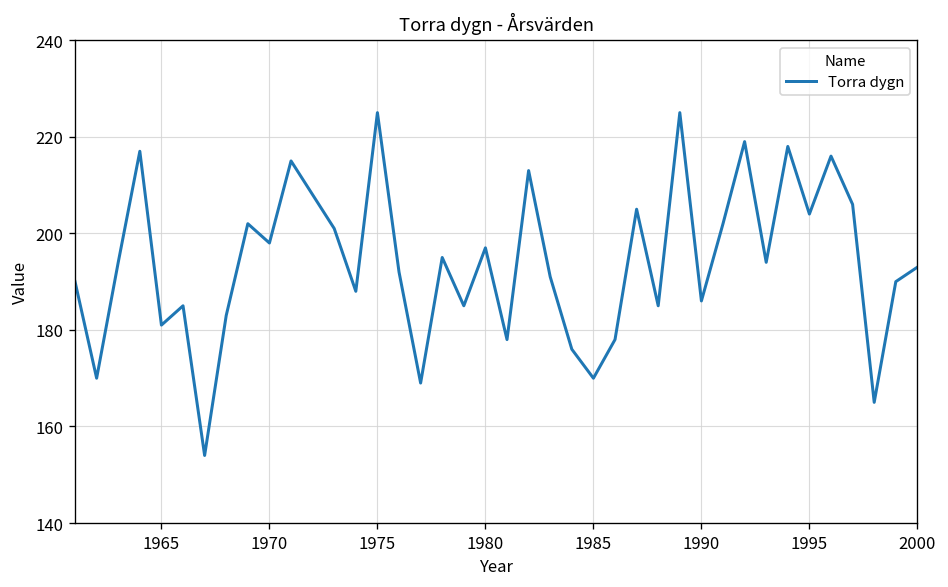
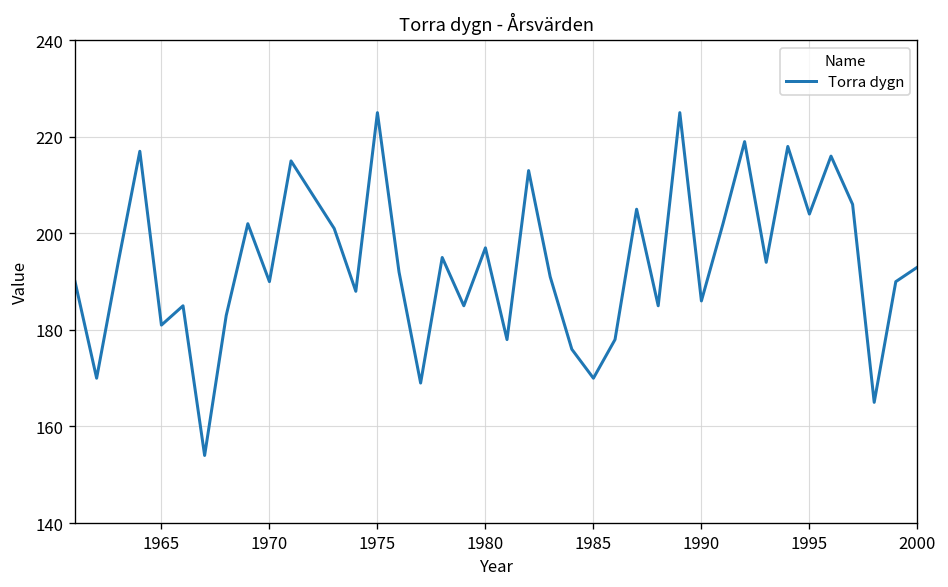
1970: 198 -> 190
